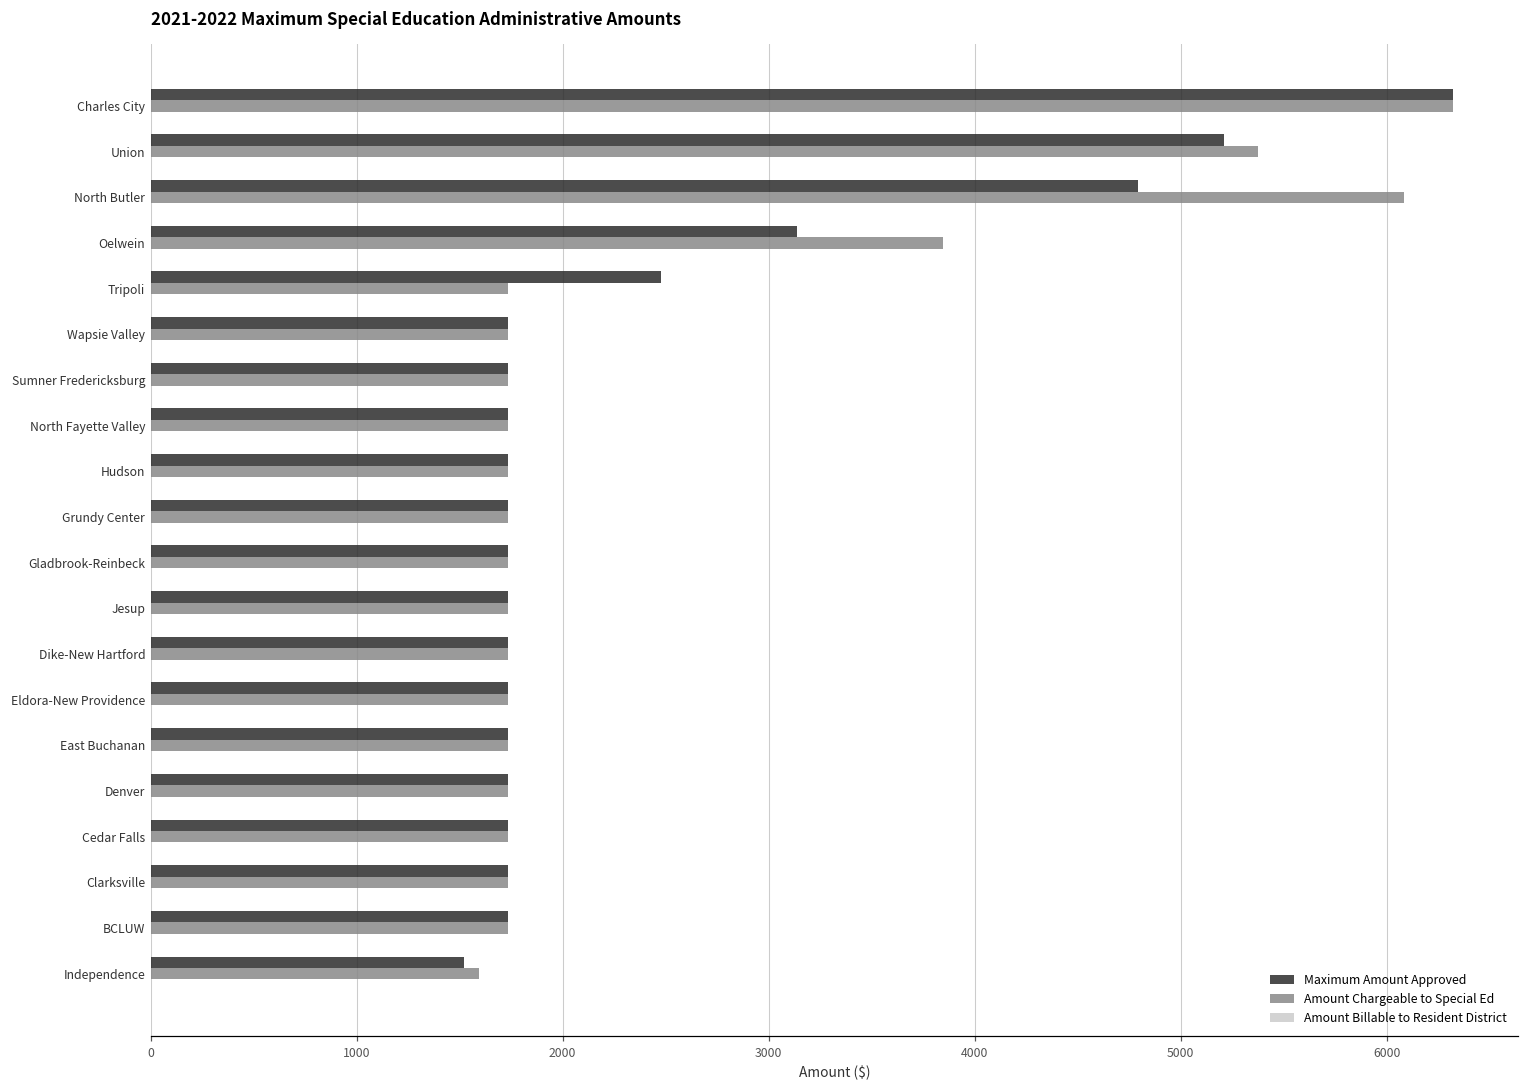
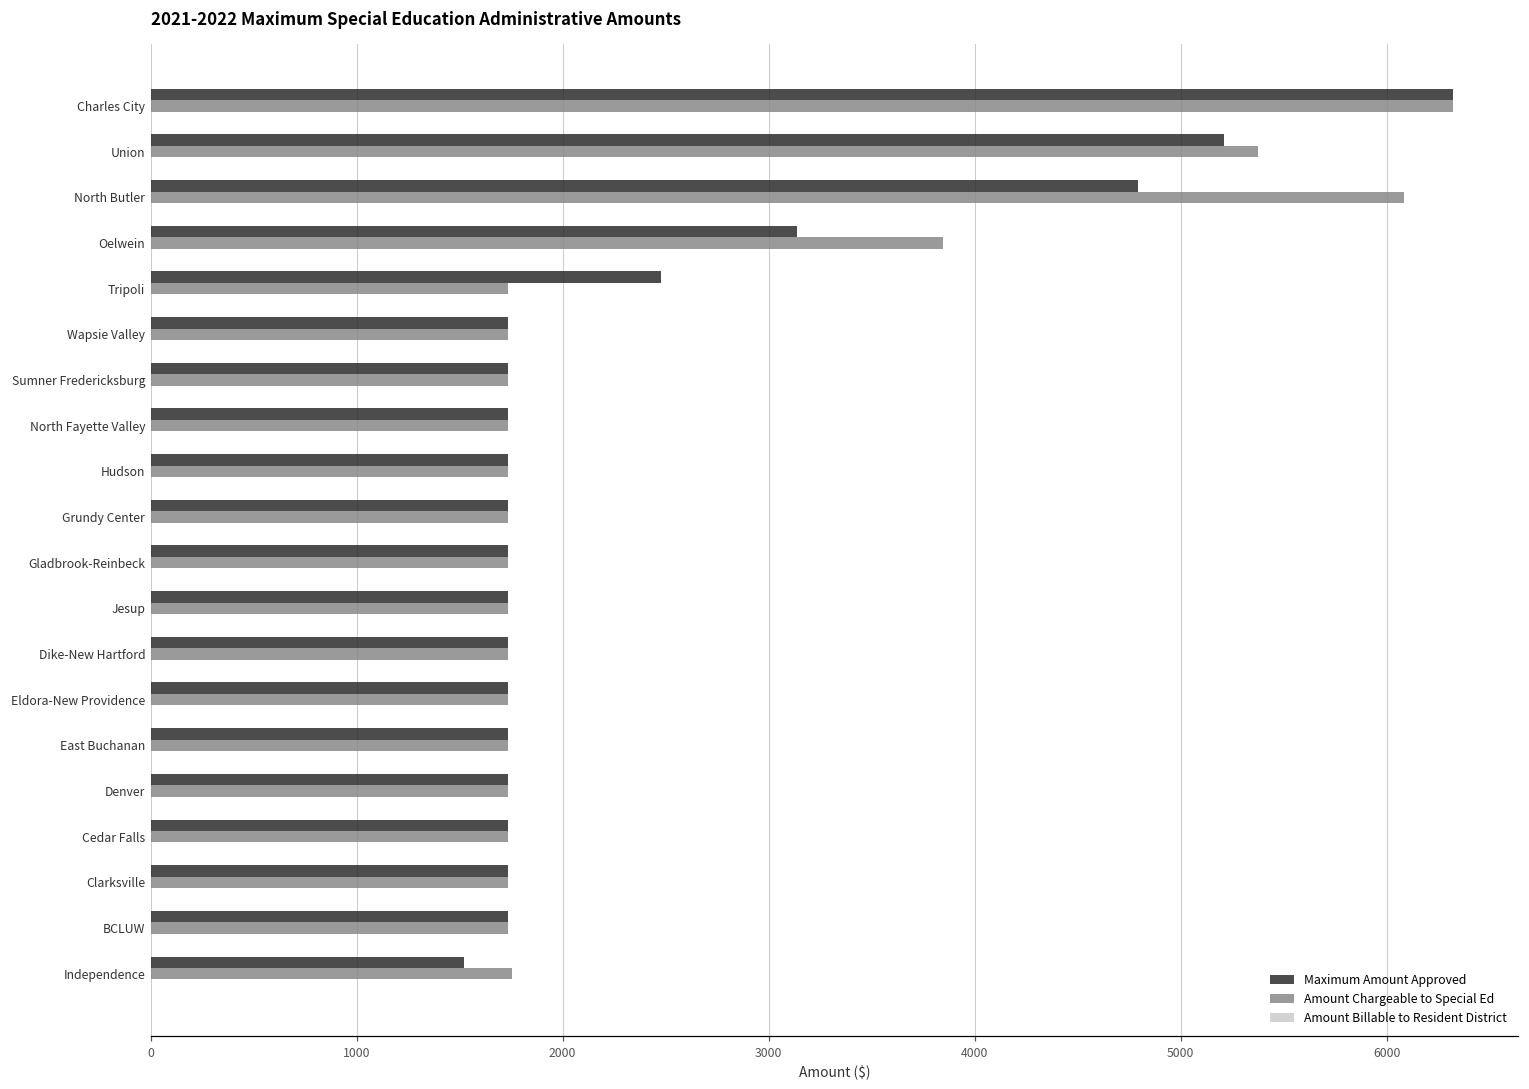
Amount Chargeable to Special Ed, Independence: 1600 -> 1750
